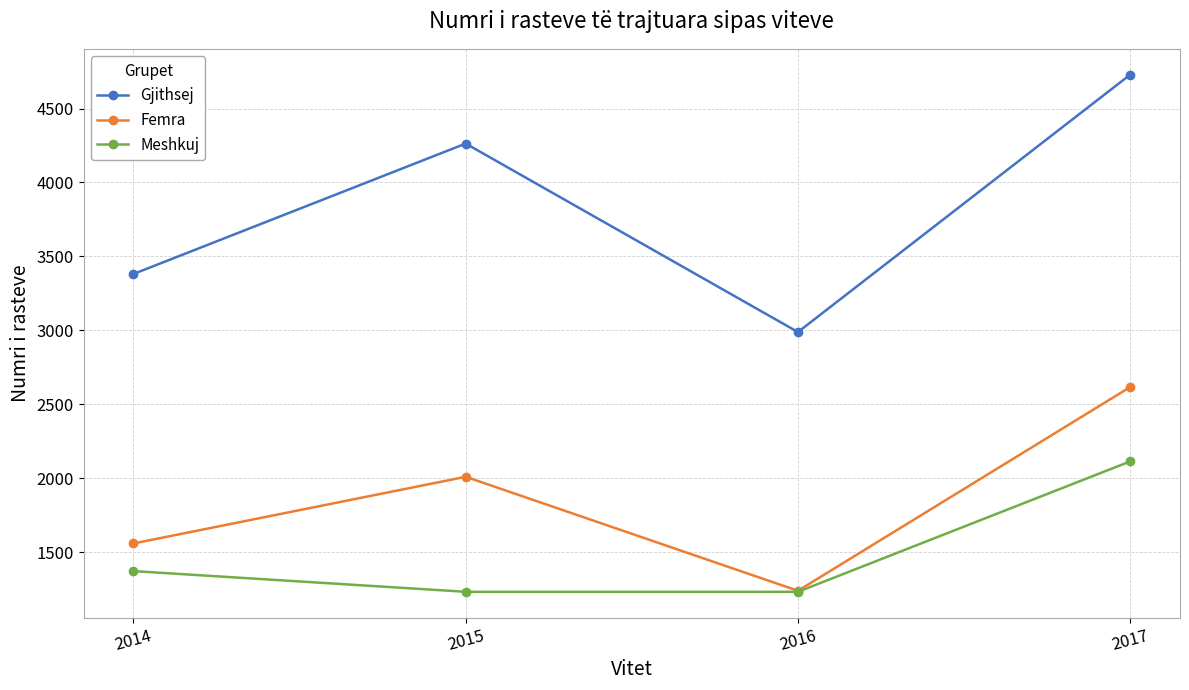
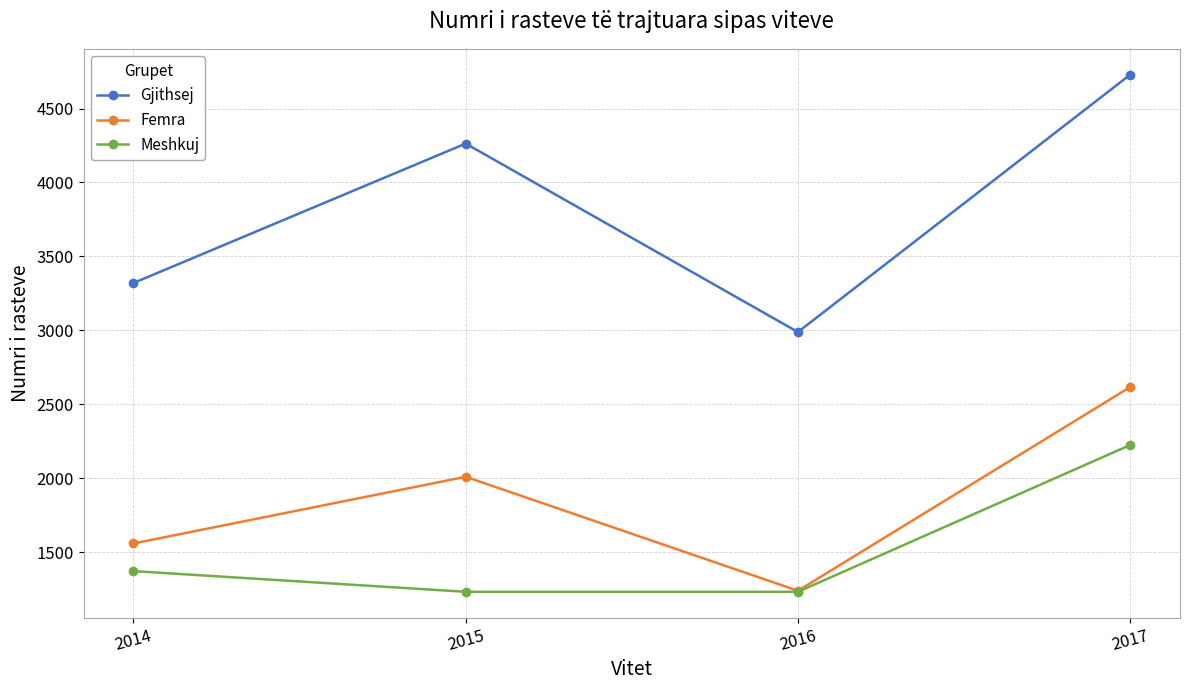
Gjithsej, 2014: 3380 -> 3320
Meshkuj, 2017: 2110 -> 2220
